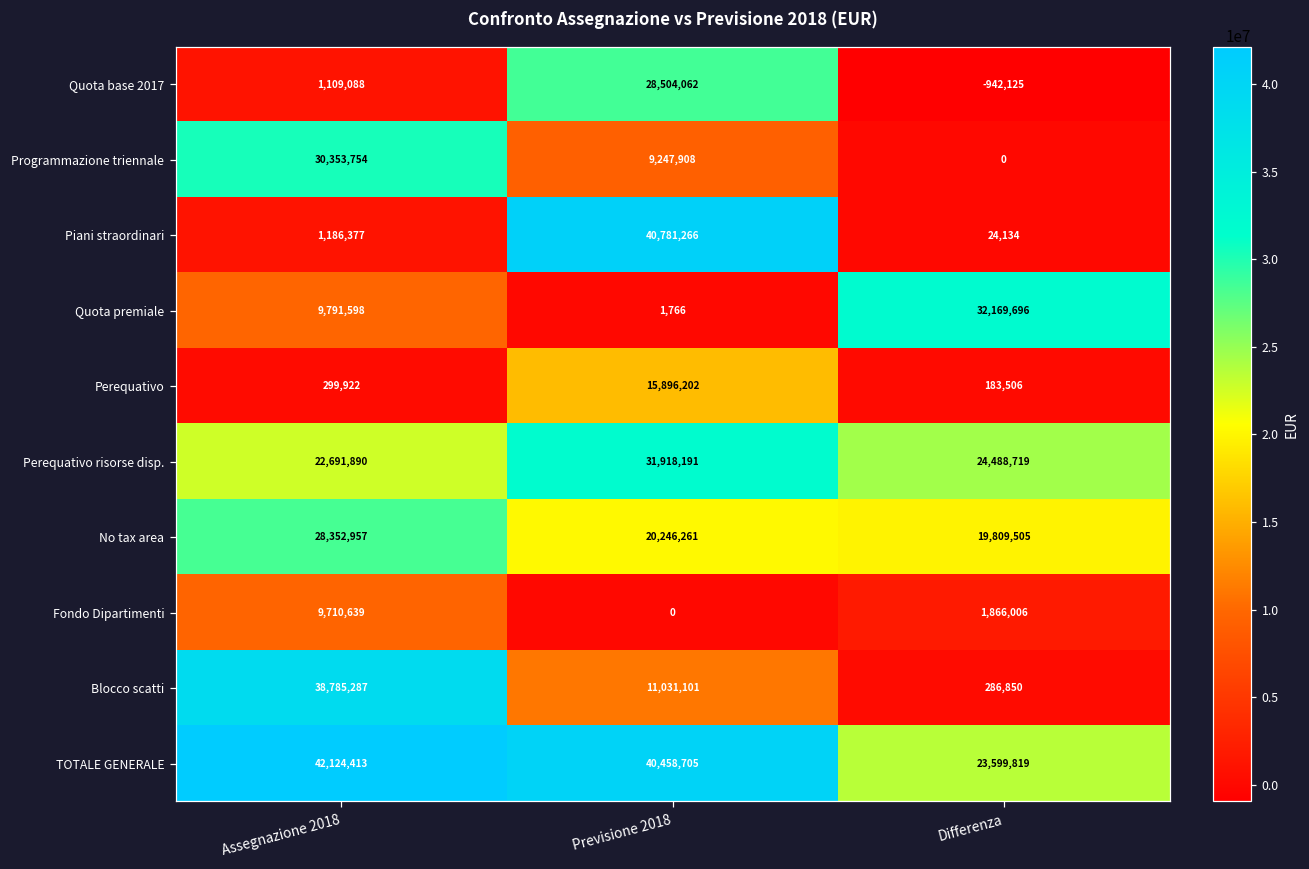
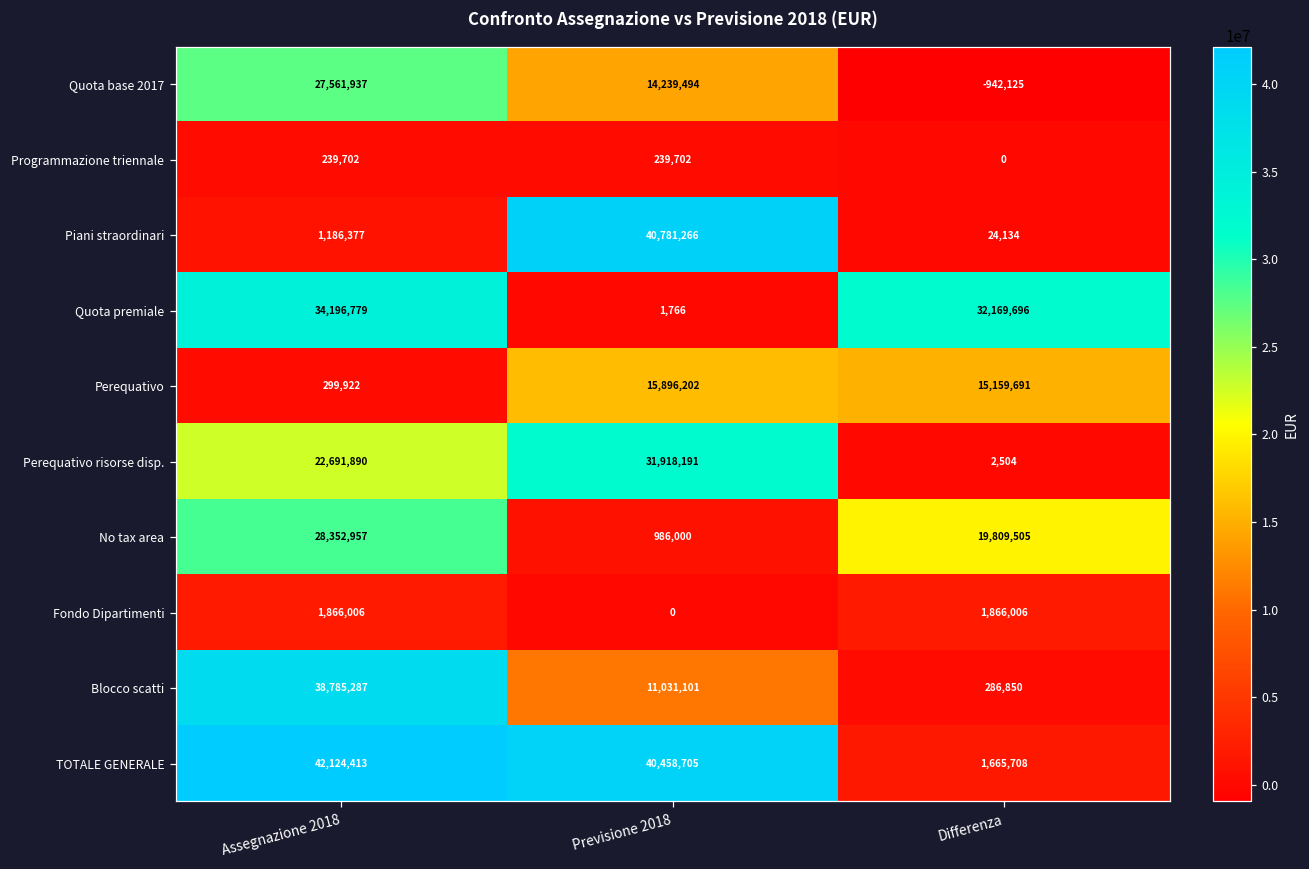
Quota base 2017, Assegnazione 2018: 1,109,088 -> 27,561,937
Quota base 2017, Previsione 2018: 28,504,062 -> 14,239,494
Programmazione triennale, Assegnazione 2018: 30,353,754 -> 239,702
Programmazione triennale, Previsione 2018: 9,247,908 -> 239,702
Quota premiale, Assegnazione 2018: 9,791,598 -> 34,196,779
Perequativo, Differenza: 183,506 -> 15,159,691
Perequativo risorse disp., Differenza: 24,488,719 -> 2,504
No tax area, Previsione 2018: 20,246,261 -> 986,000
Fondo Dipartimenti, Assegnazione 2018: 9,710,639 -> 1,866,006
TOTALE GENERALE, Differenza: 23,599,819 -> 1,665,708
